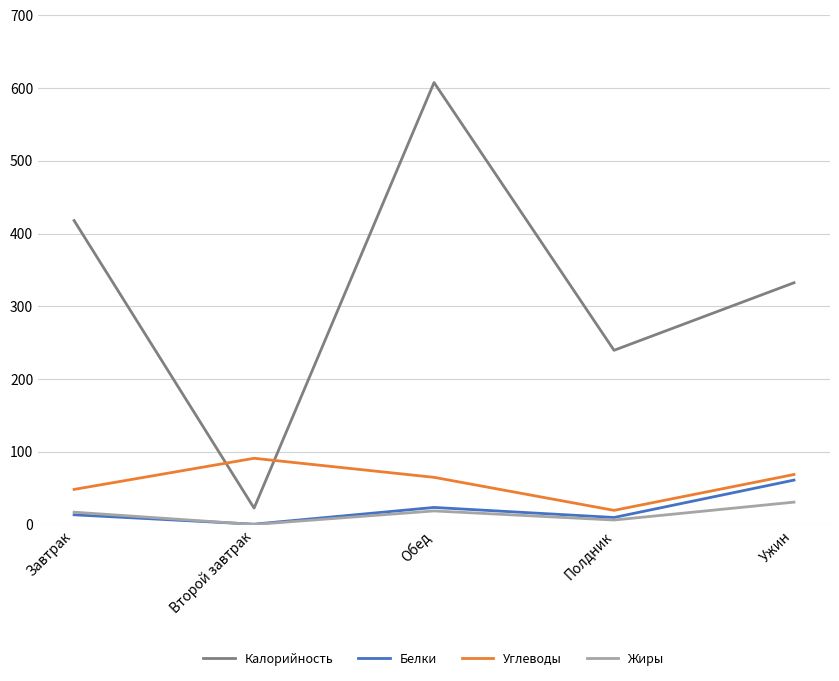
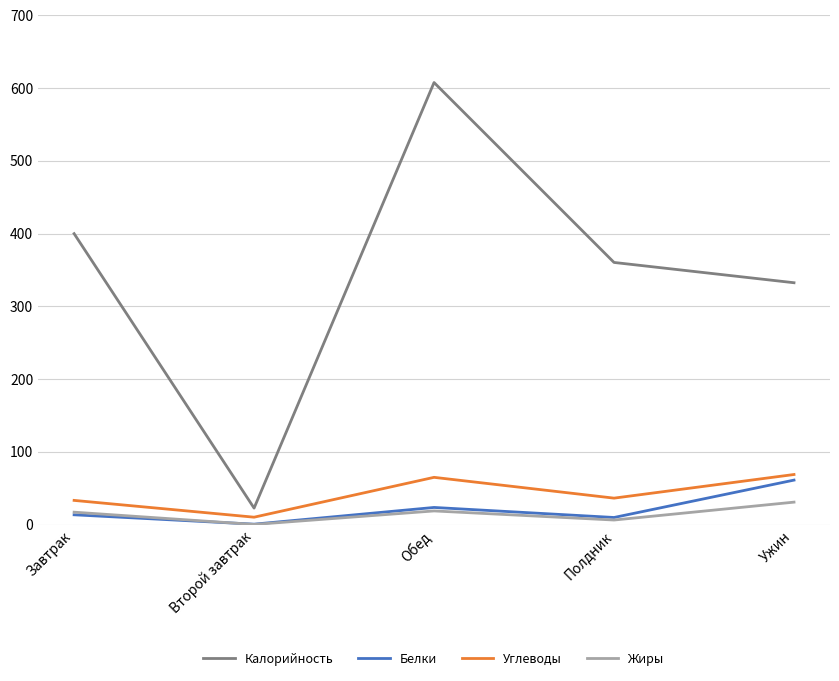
Калорийность, Завтрак: 420 -> 400
Углеводы, Завтрак: 50 -> 30
Углеводы, Второй завтрак: 90 -> 10
Калорийность, Полдник: 240 -> 360
Углеводы, Полдник: 20 -> 40
